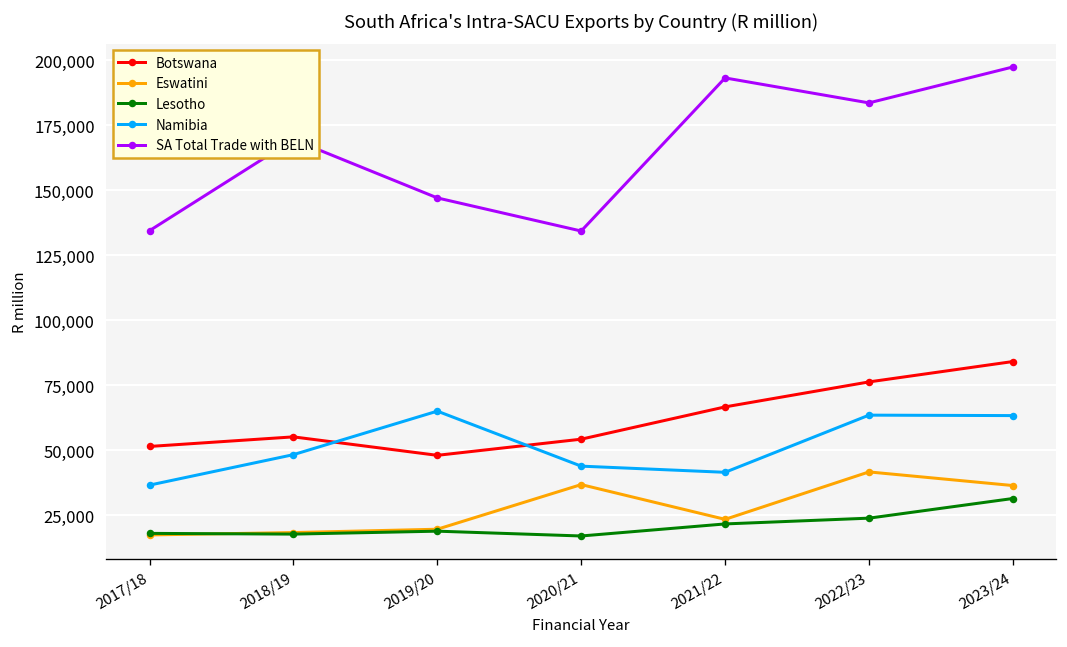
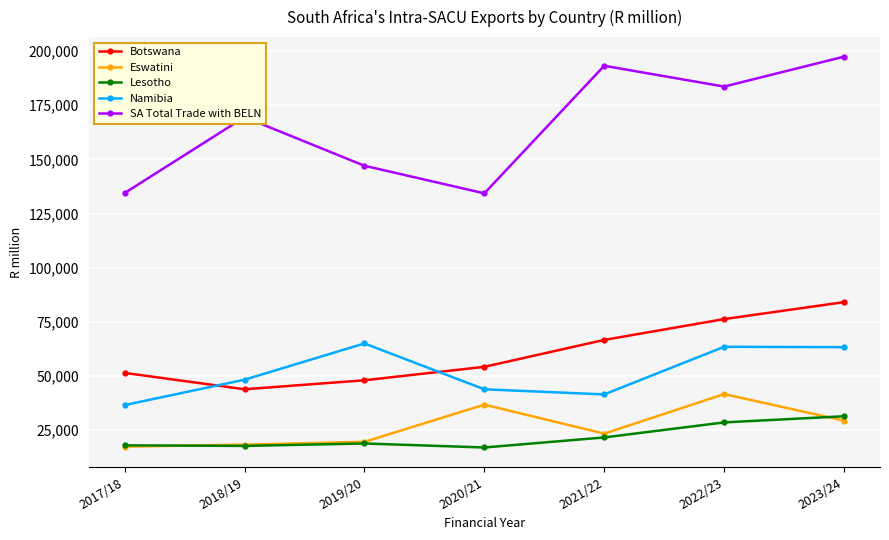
Botswana, 2018/19: 55,000 -> 44,000
Lesotho, 2022/23: 24,000 -> 29,000
Eswatini, 2023/24: 36,000 -> 29,000
